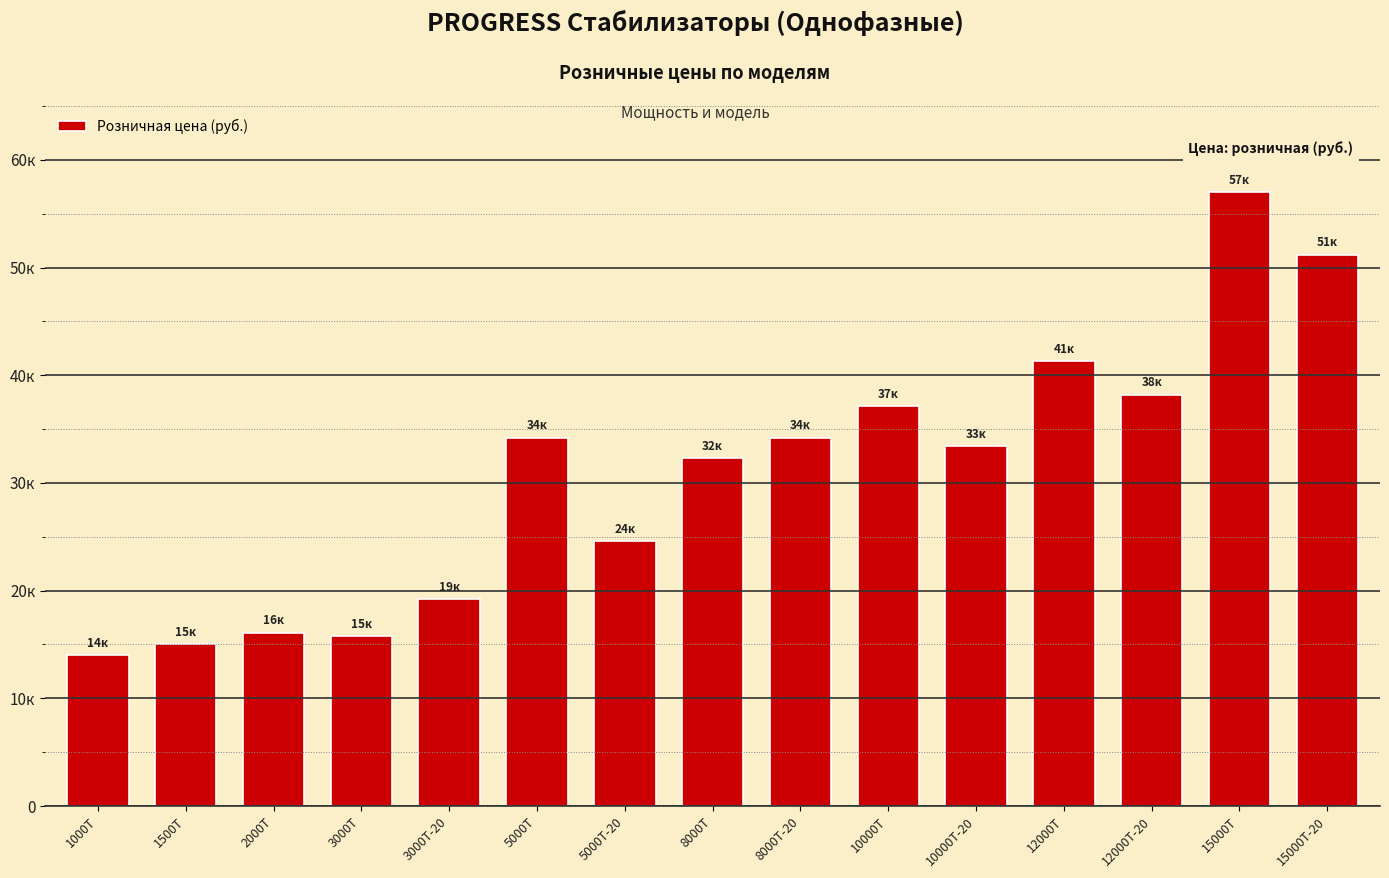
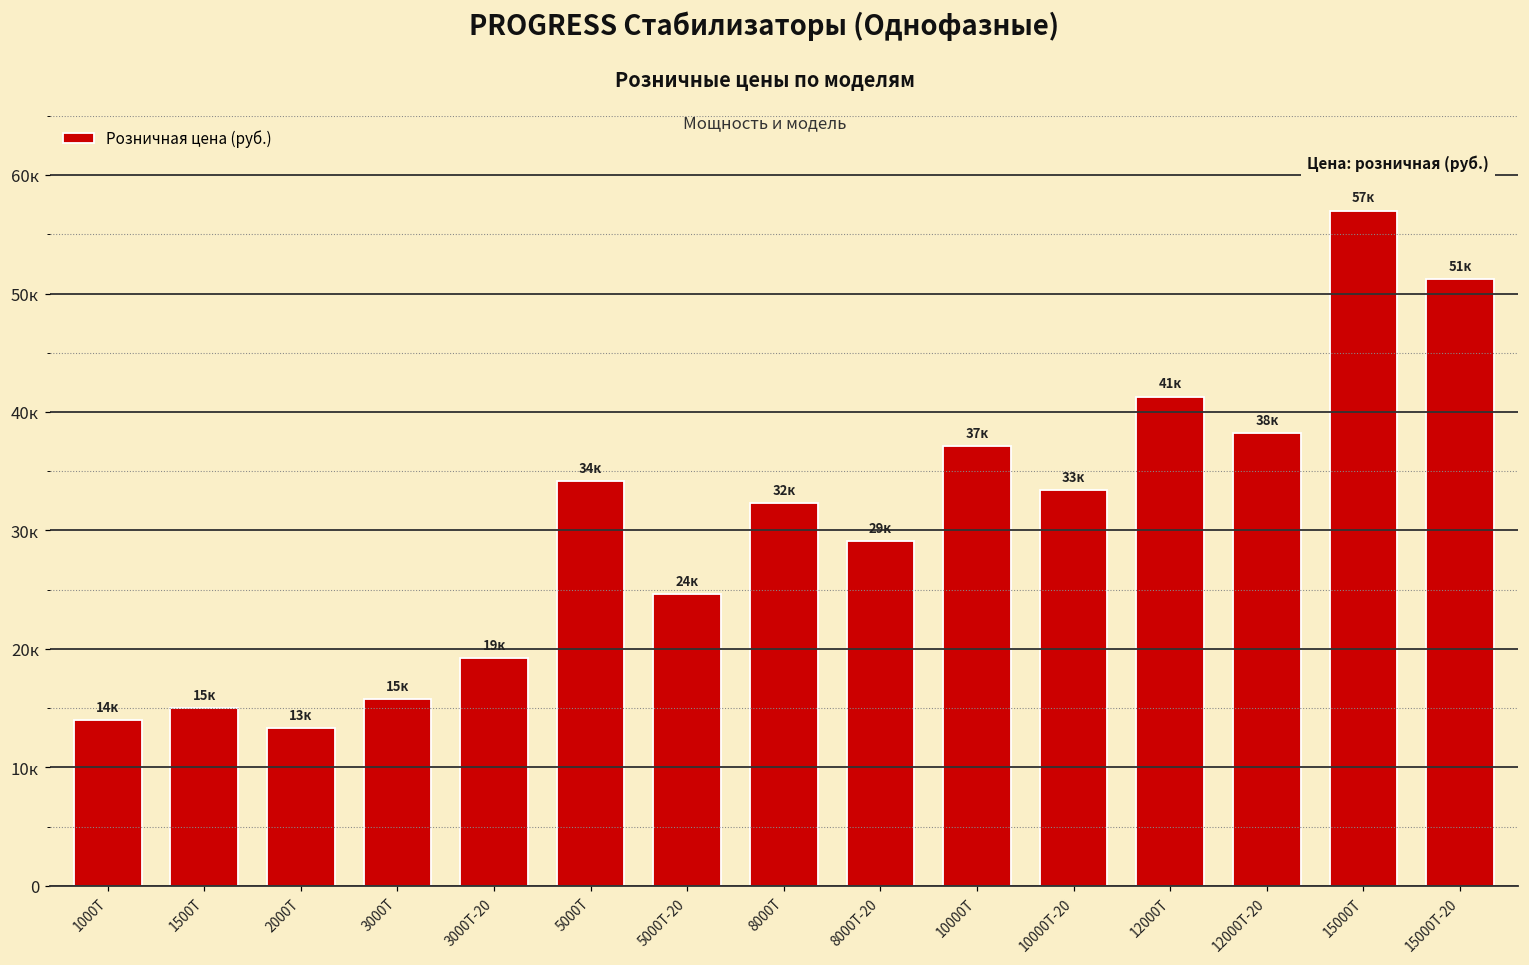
2000Т: 16к -> 13к
8000Т-20: 34к -> 29к
